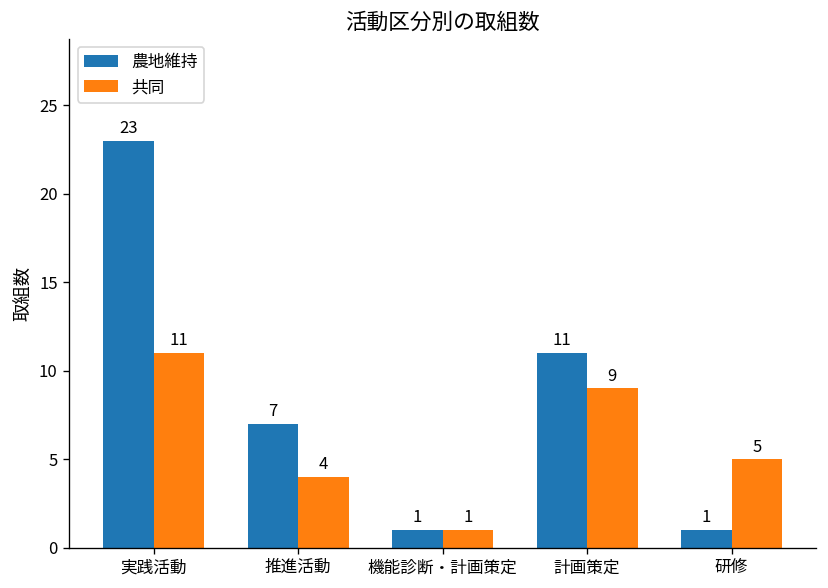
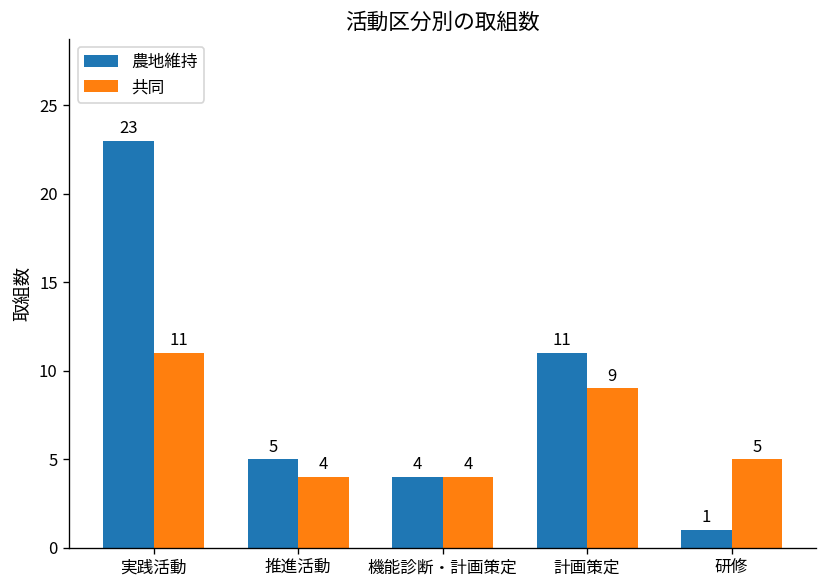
農地維持, 推進活動: 7 -> 5
農地維持, 機能診断・計画策定: 1 -> 4
共同, 機能診断・計画策定: 1 -> 4
